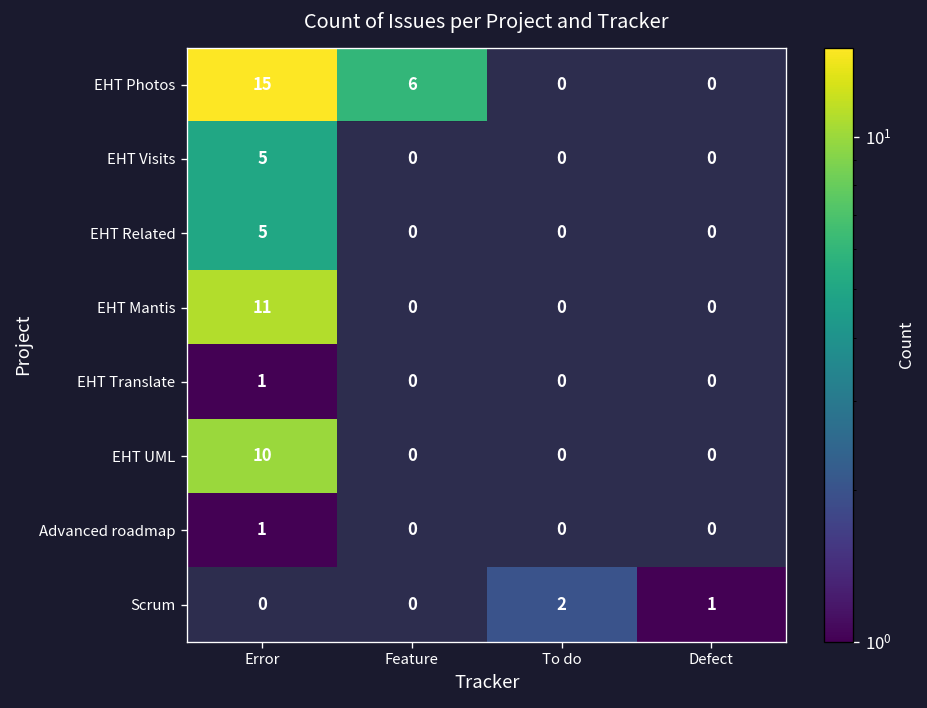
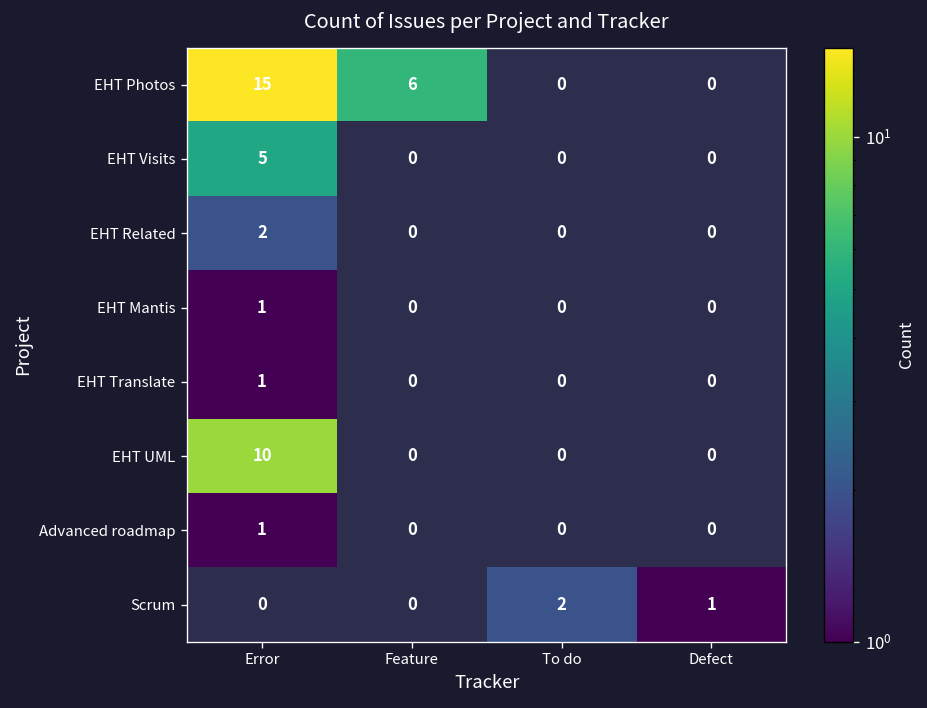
EHT Related, Error: 5 -> 2
EHT Mantis, Error: 11 -> 1
